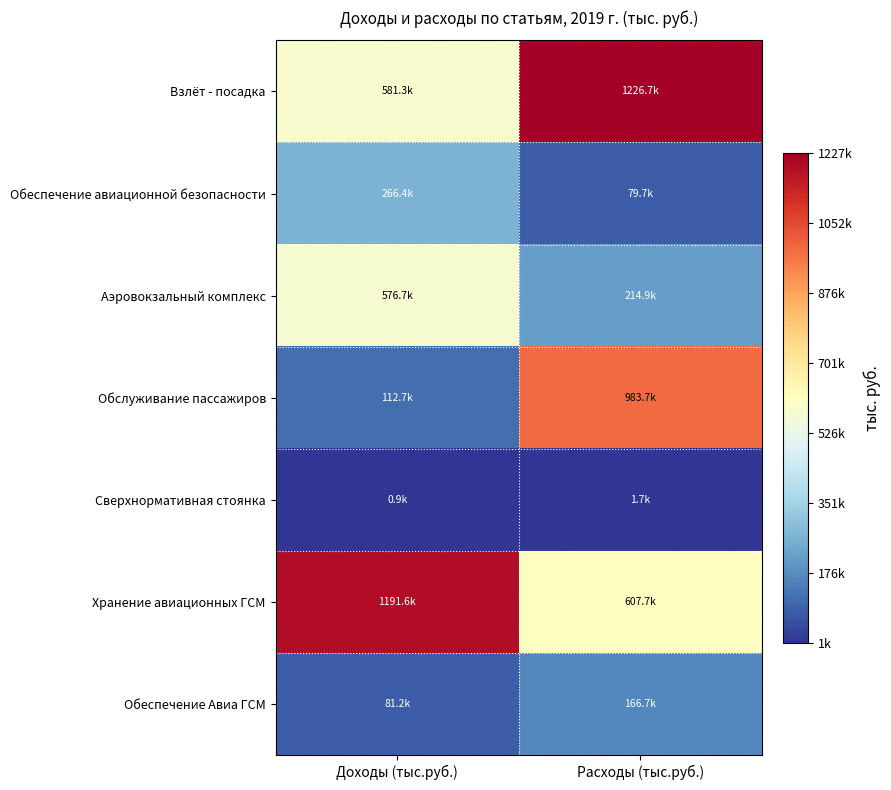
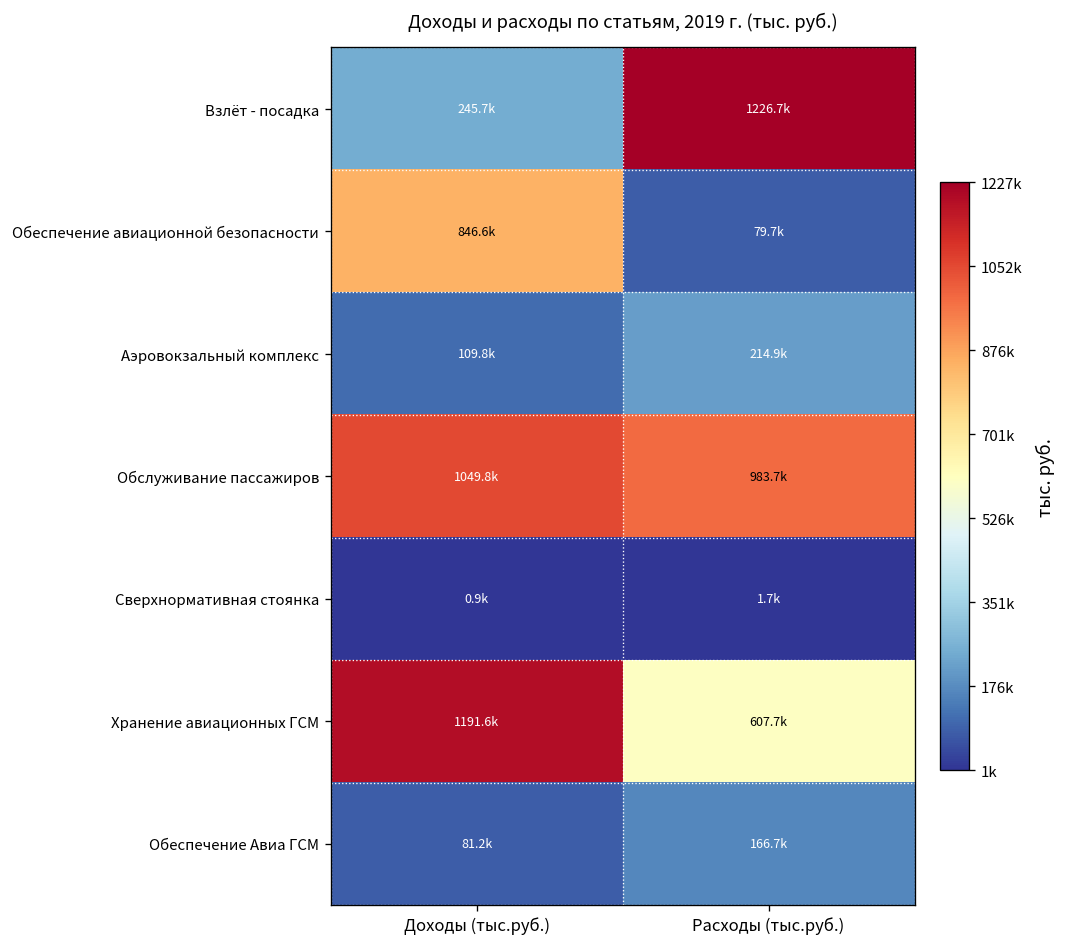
Взлёт - посадка, Доходы (тыс.руб.): 581.3k -> 245.7k
Обеспечение авиационной безопасности, Доходы (тыс.руб.): 266.4k -> 846.6k
Аэровокзальный комплекс, Доходы (тыс.руб.): 576.7k -> 109.8k
Обслуживание пассажиров, Доходы (тыс.руб.): 112.7k -> 1049.8k
